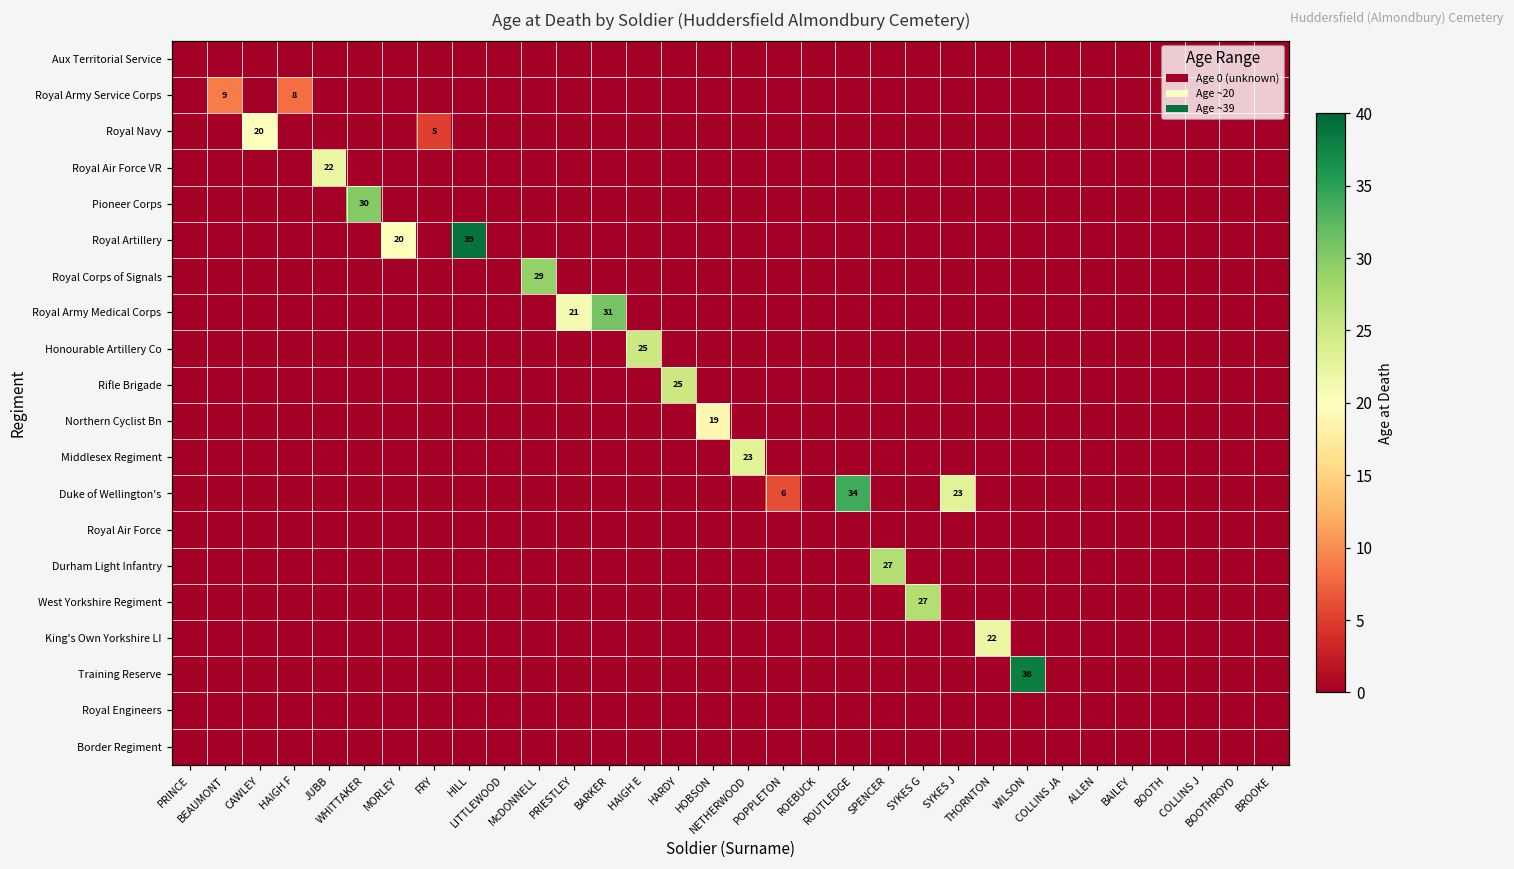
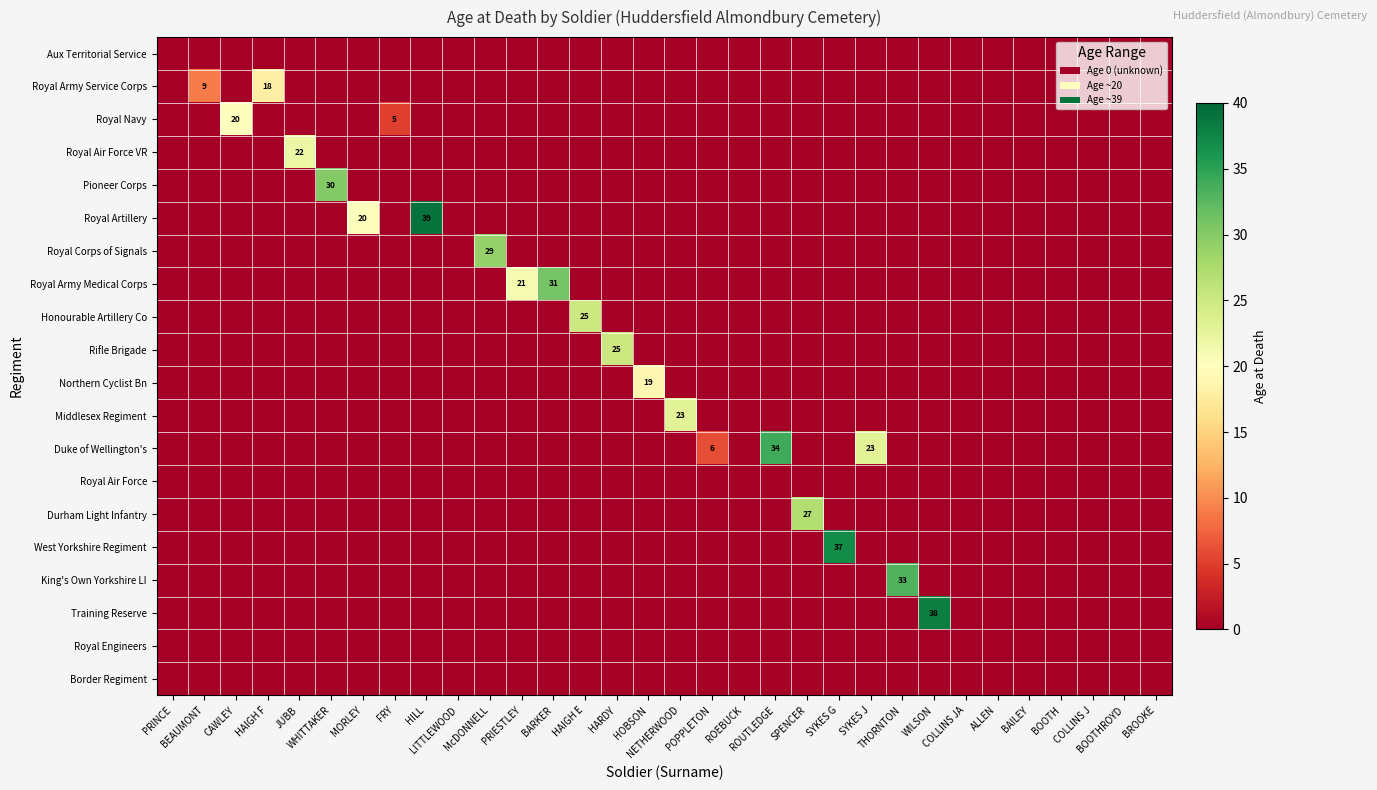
Royal Army Service Corps, HAIGH F: 8 -> 18
West Yorkshire Regiment, SYKES G: 27 -> 37
King's Own Yorkshire LI, THORNTON: 22 -> 33
